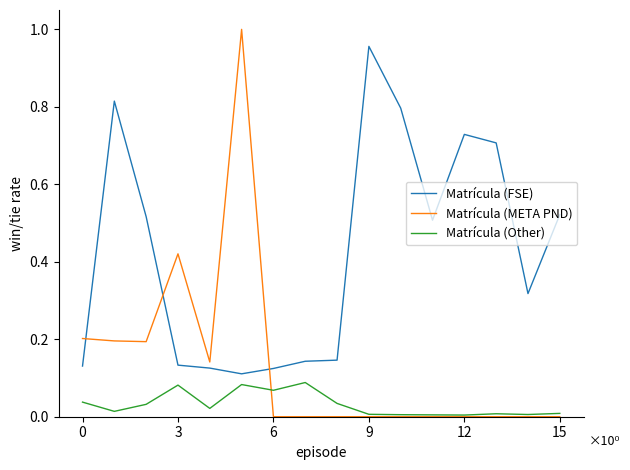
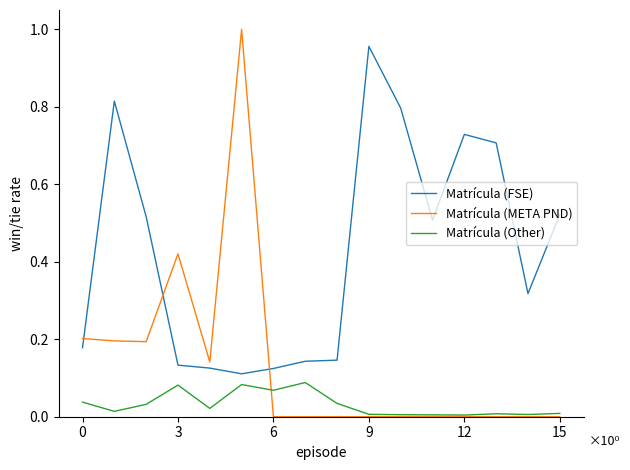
Matrícula (FSE), 0: 0.13 -> 0.18
